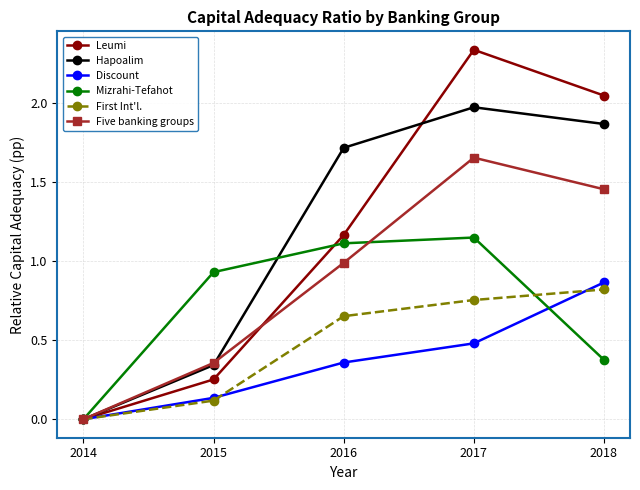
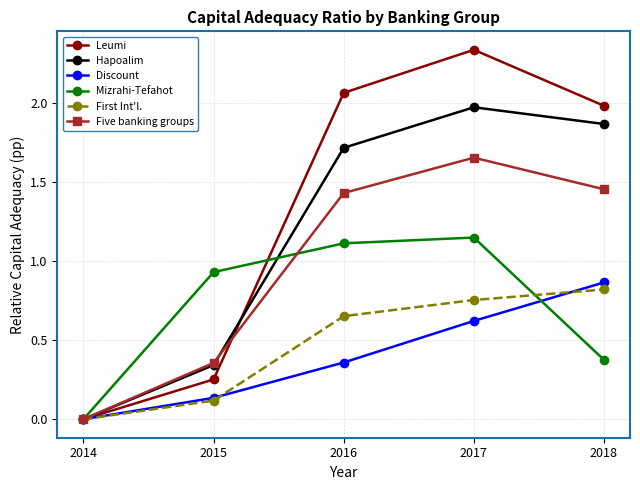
Leumi, 2016: 1.17 -> 2.06
Five banking groups, 2016: 0.99 -> 1.43
Discount, 2017: 0.48 -> 0.62
Leumi, 2018: 2.05 -> 1.98
